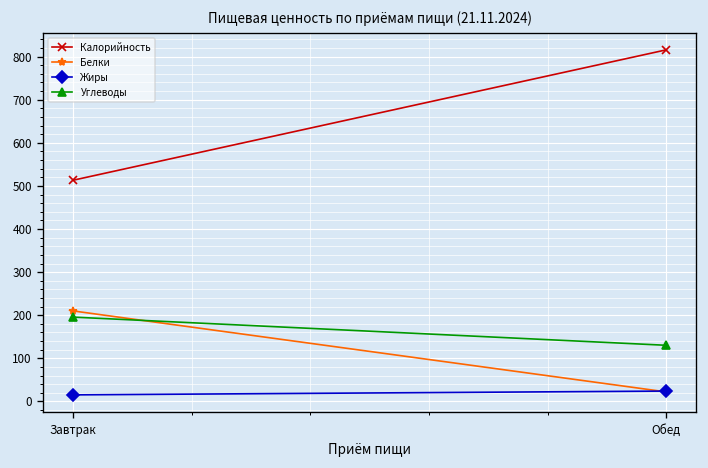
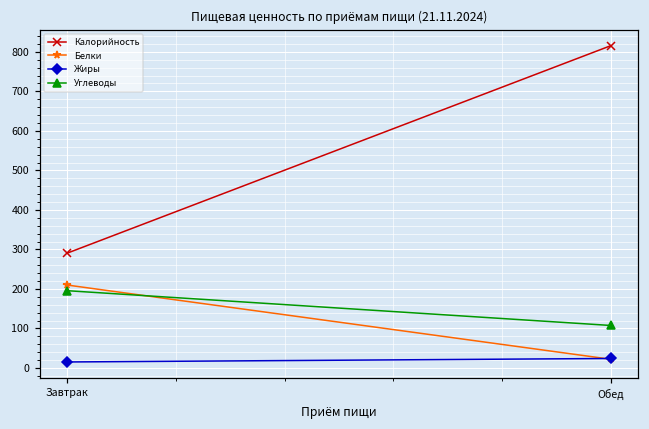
Калорийность, Завтрак: 510 -> 290
Углеводы, Обед: 130 -> 110
